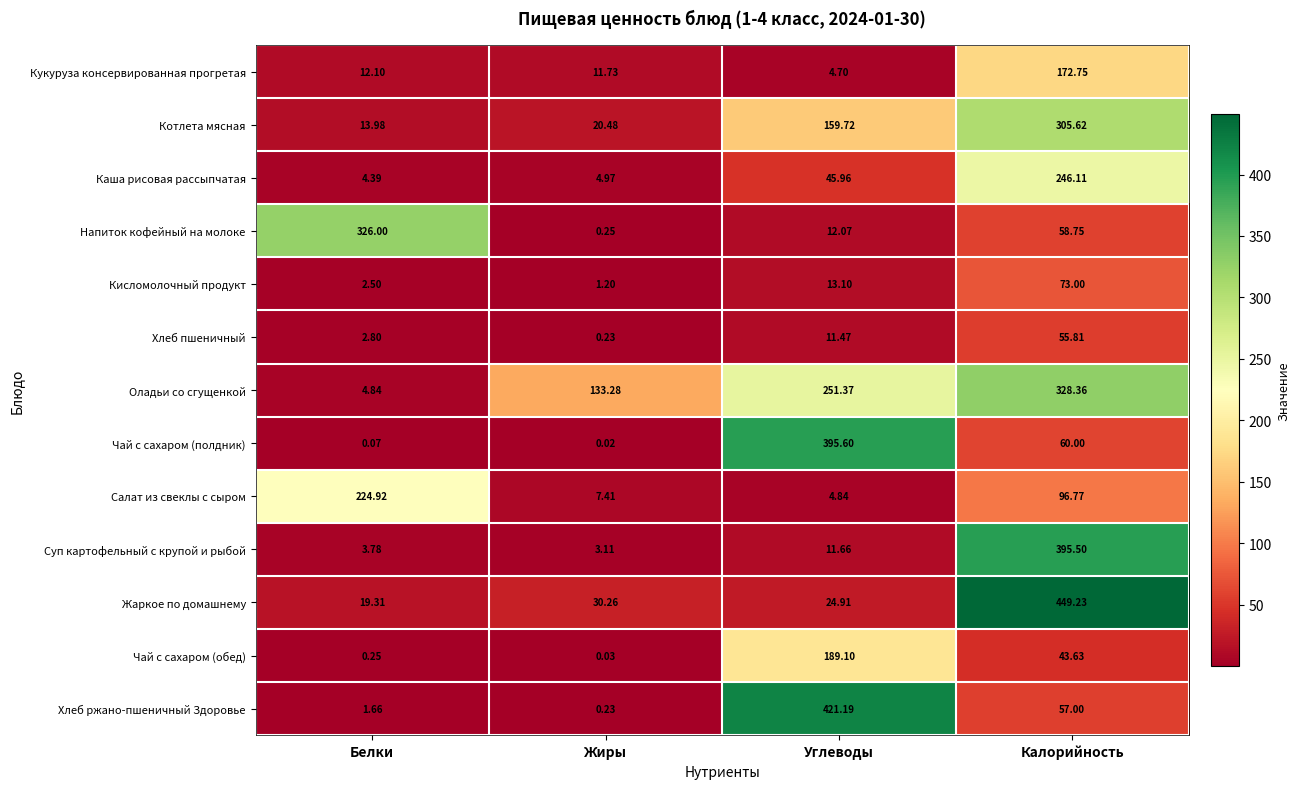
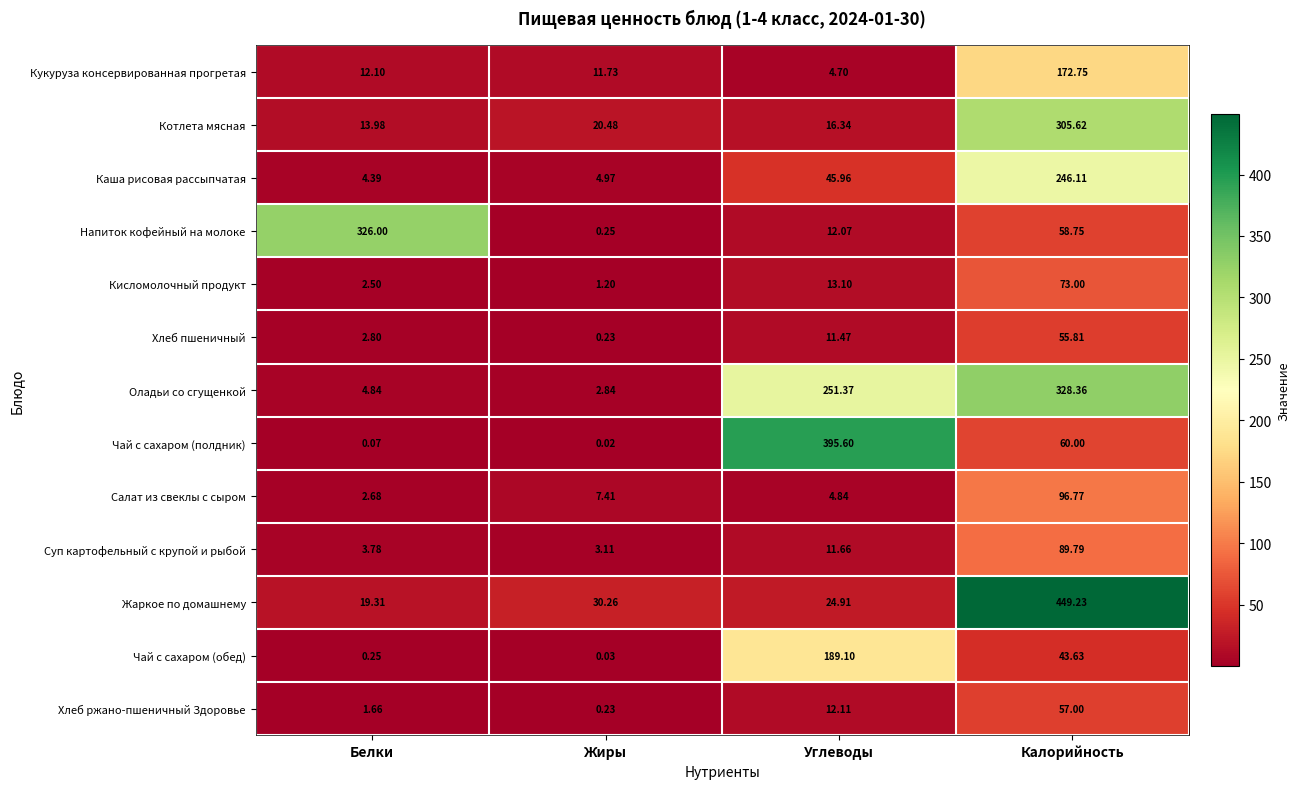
Котлета мясная, Углеводы: 159.72 -> 16.34
Оладьи со сгущенкой, Жиры: 133.28 -> 2.84
Салат из свеклы с сыром, Белки: 224.92 -> 2.68
Суп картофельный с крупой и рыбой, Калорийность: 395.50 -> 89.79
Хлеб ржано-пшеничный Здоровье, Углеводы: 421.19 -> 12.11
